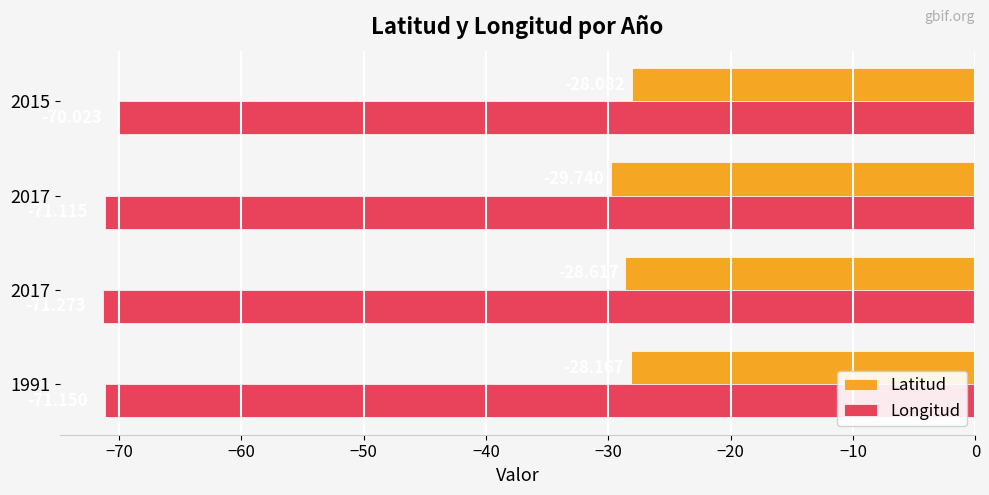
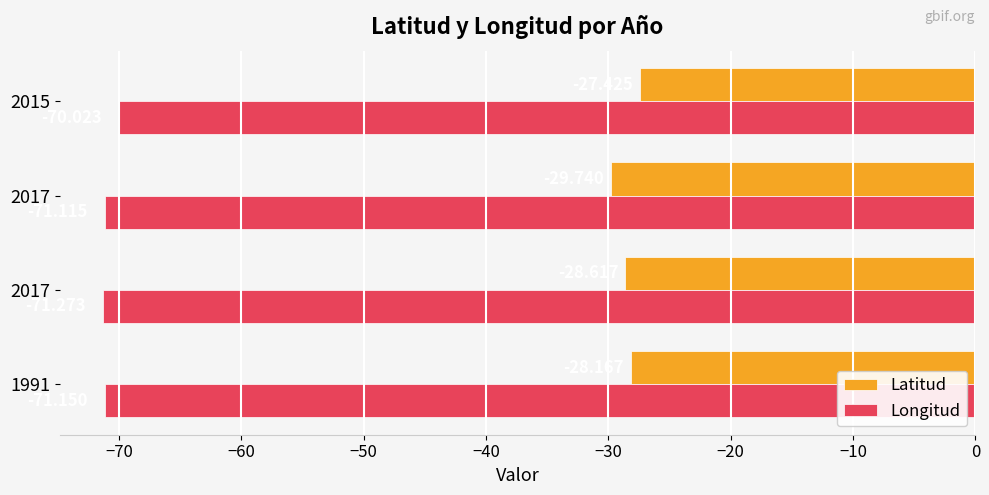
Latitud, 2015: -28.1 -> -27.4
